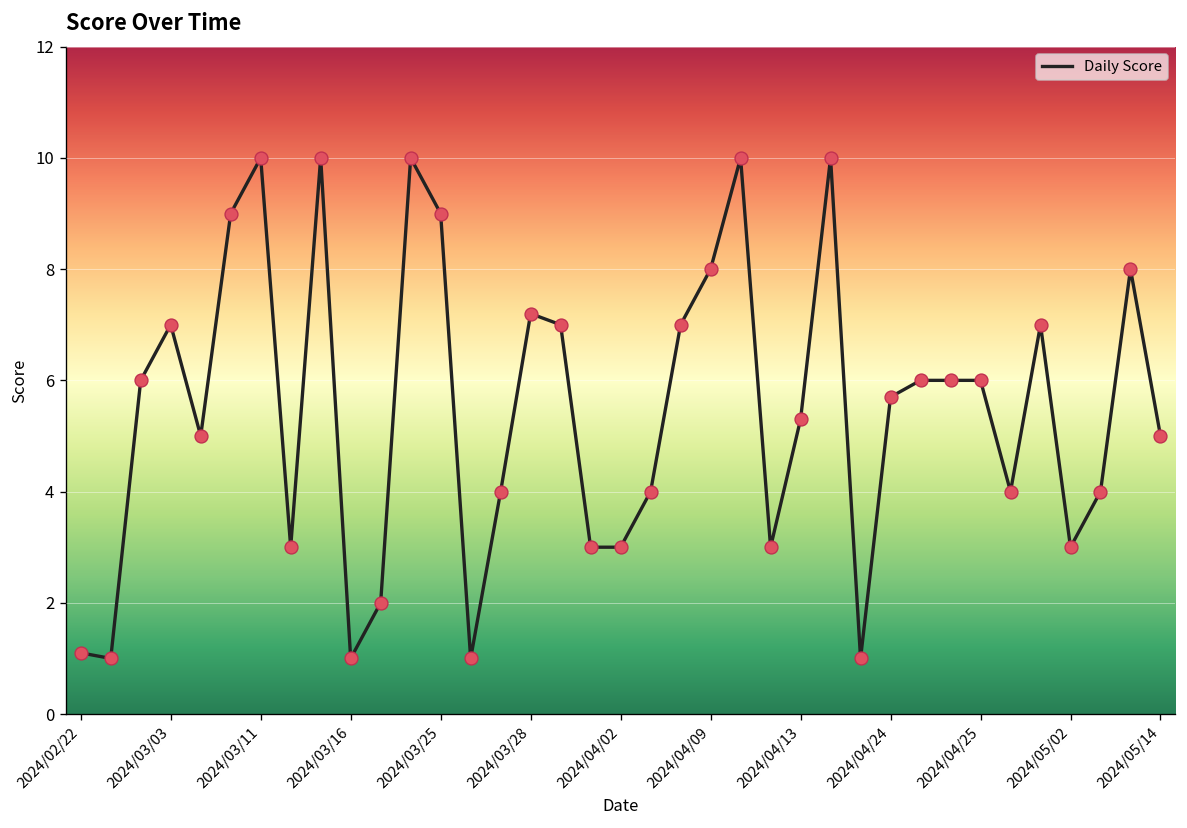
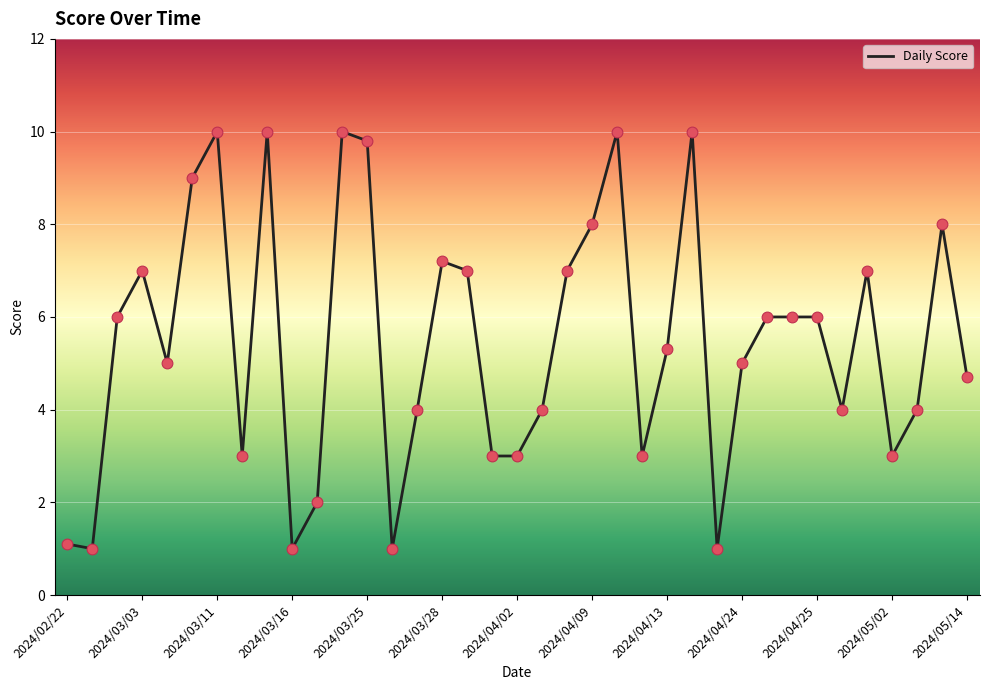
2024/03/25: 9.0 -> 9.8
2024/04/24: 5.7 -> 5.0
2024/05/14: 5.0 -> 4.7
